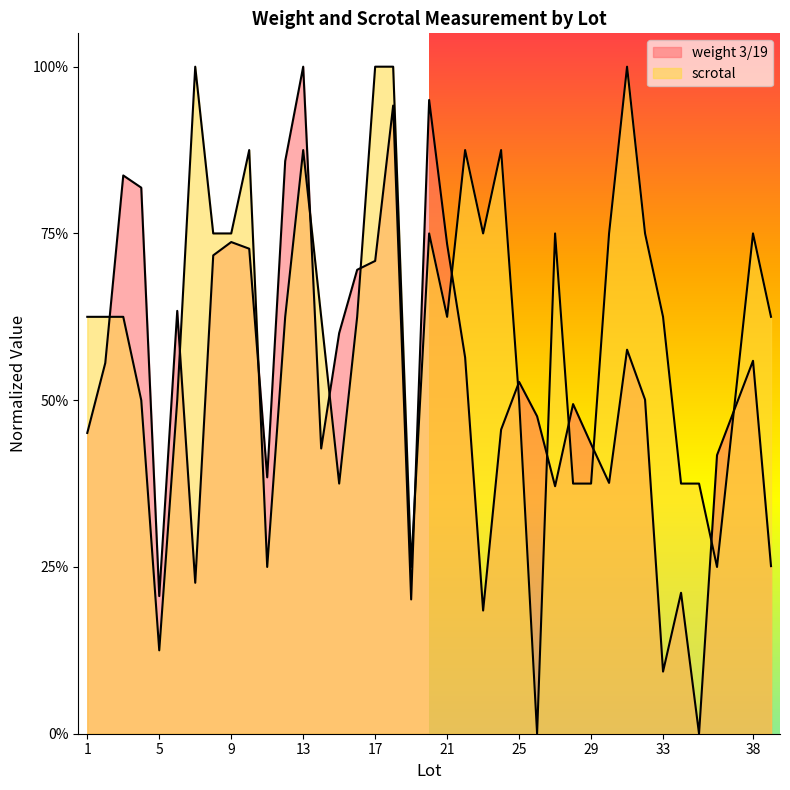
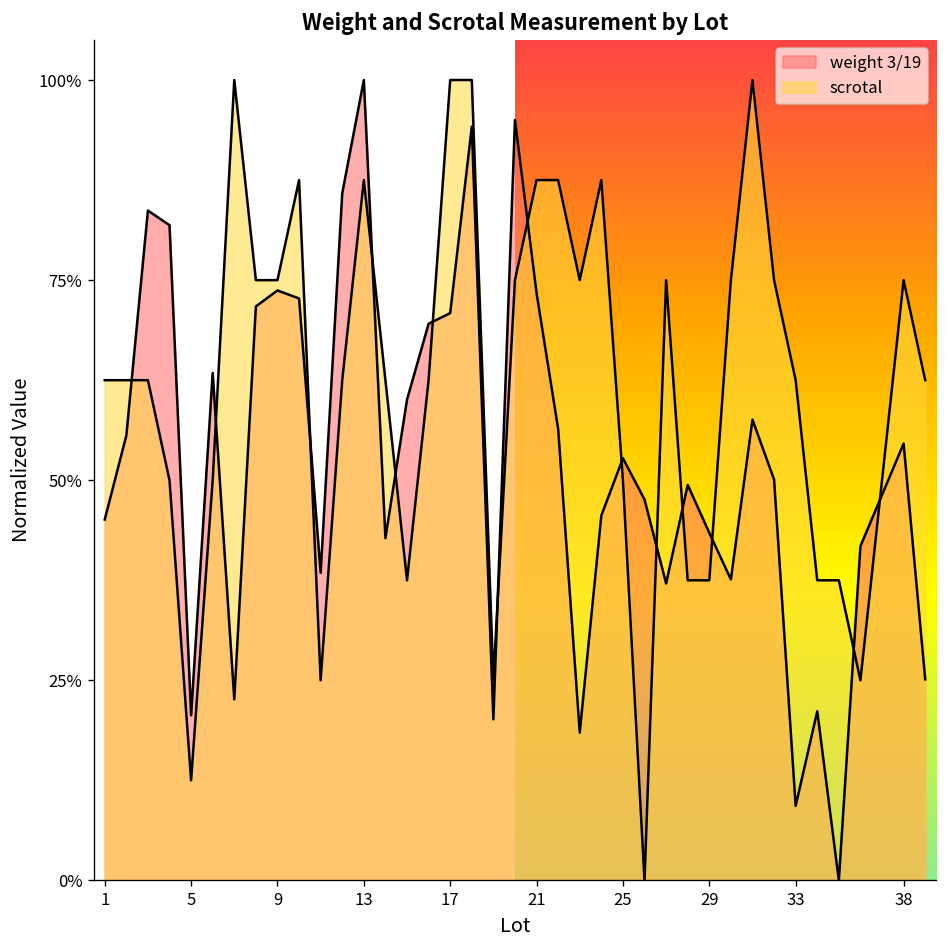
scrotal, 21: 63% -> 88%
weight 3/19, 38: 56% -> 55%
